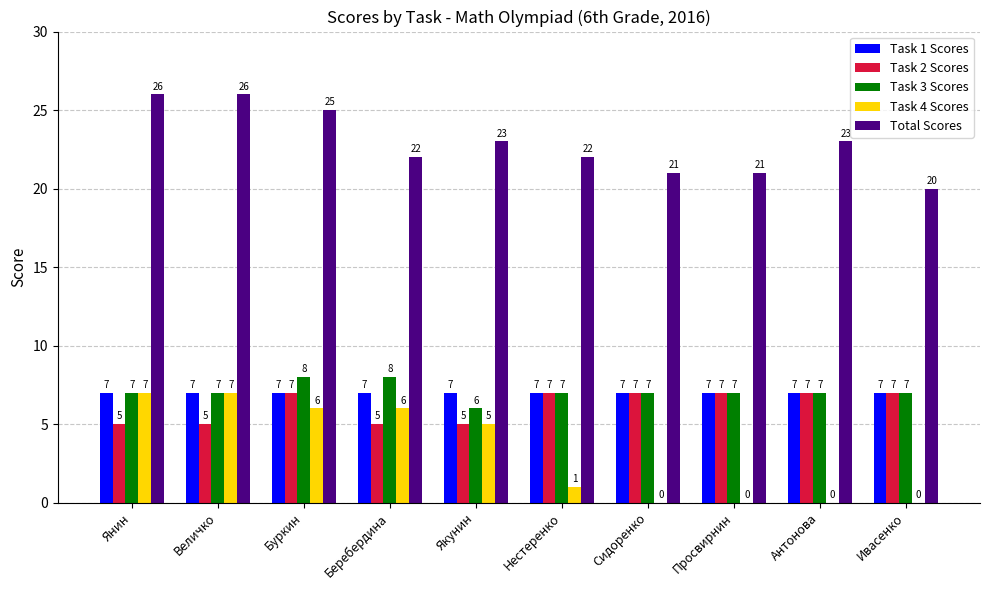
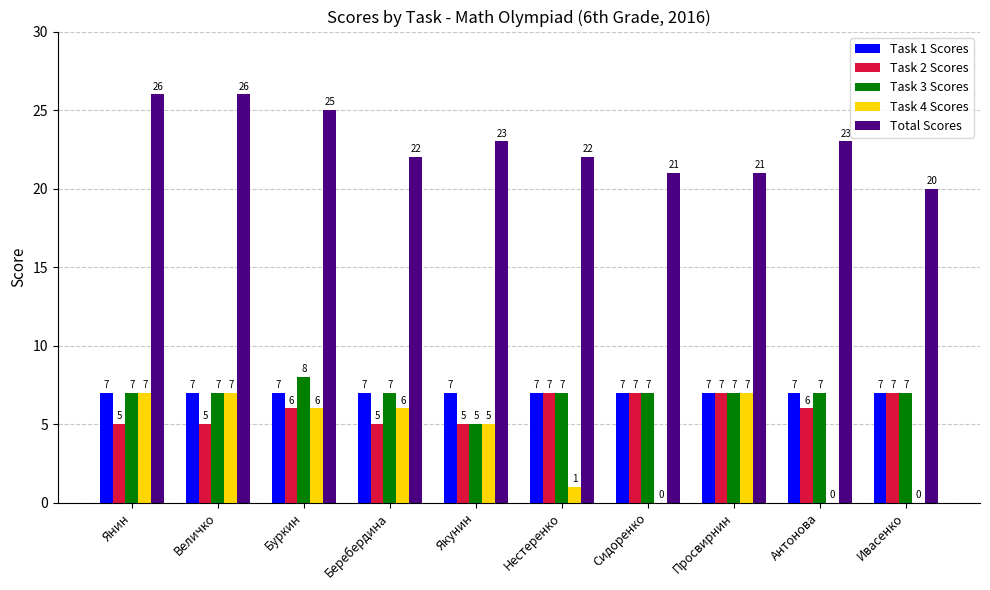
Task 2 Scores, Буркин: 7 -> 6
Task 3 Scores, Беребердина: 8 -> 7
Task 3 Scores, Якунин: 6 -> 5
Task 4 Scores, Просвирнин: 0 -> 7
Task 2 Scores, Антонова: 7 -> 6
